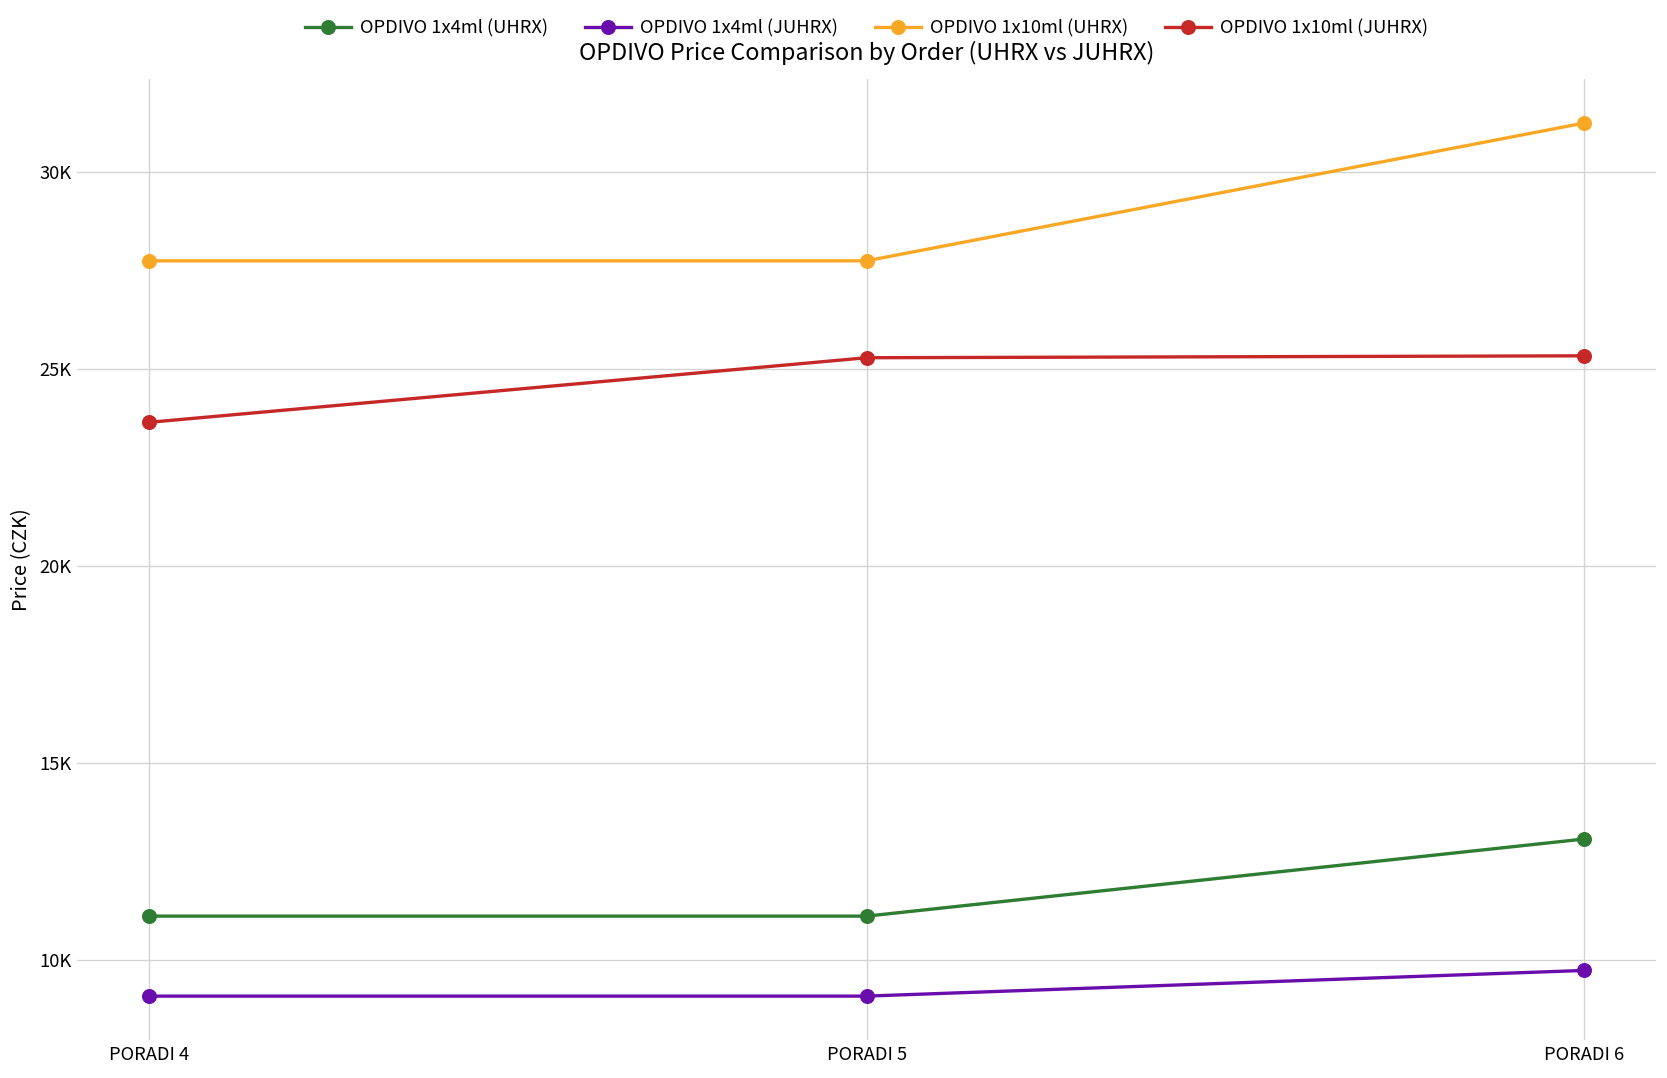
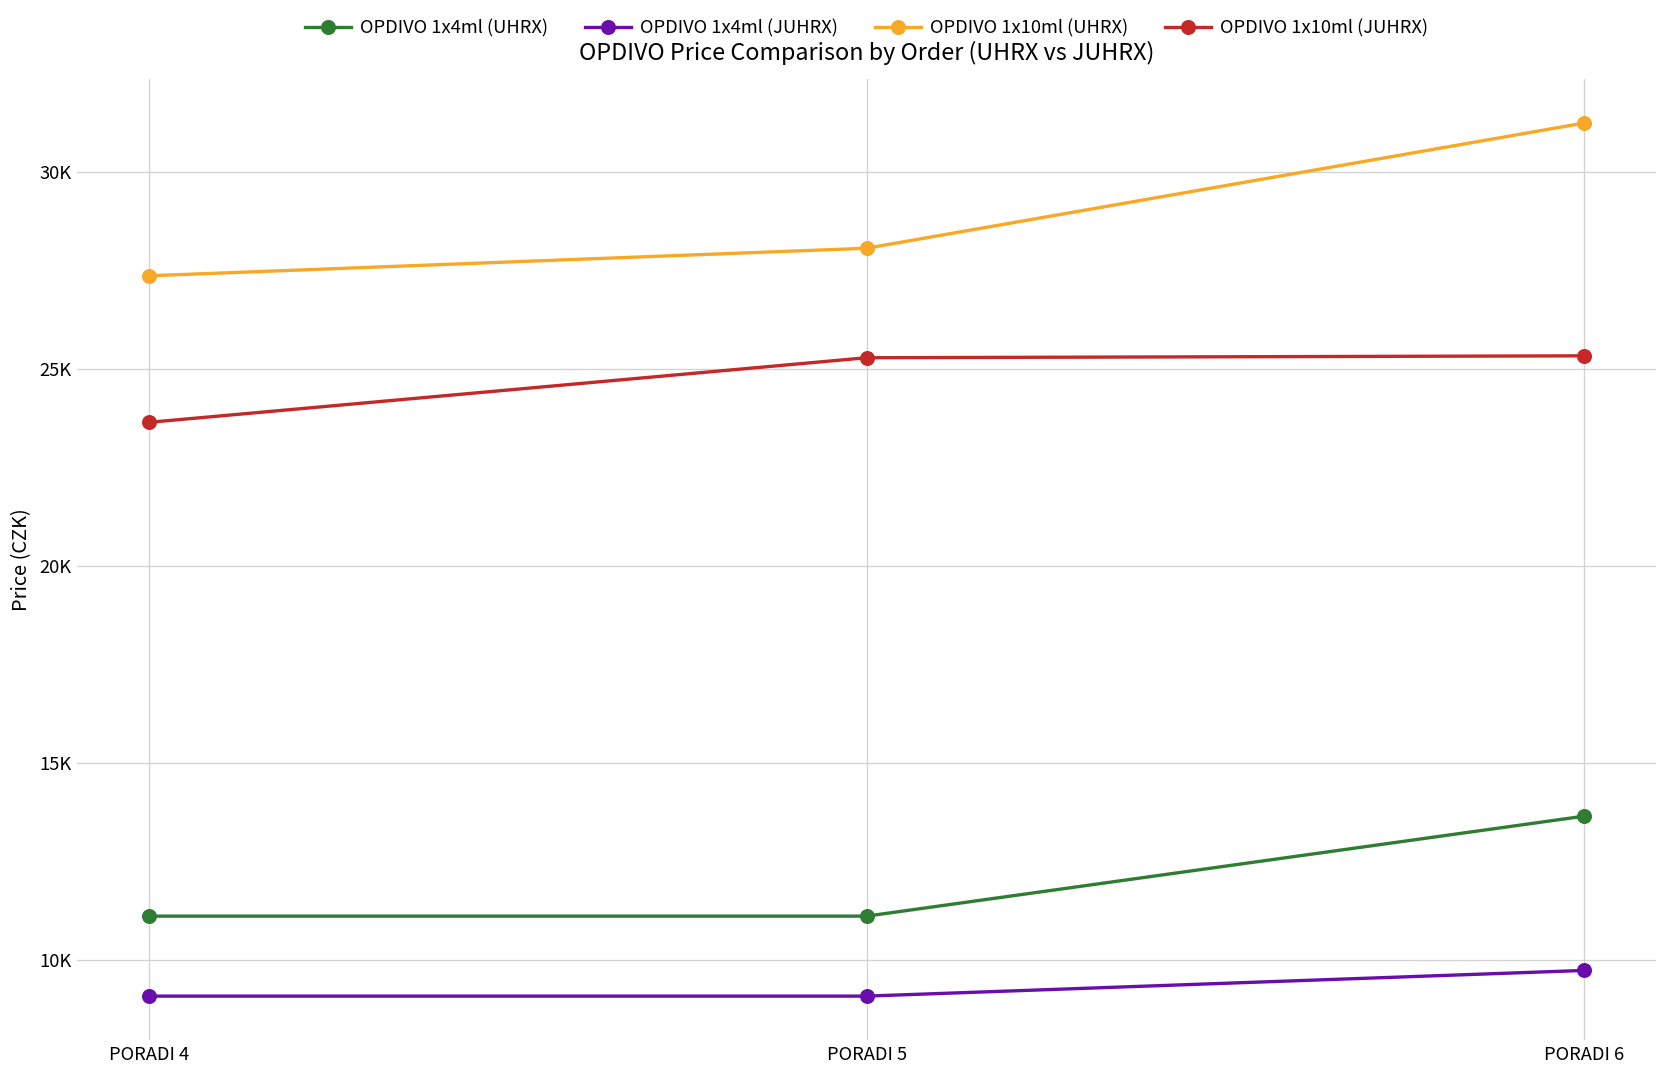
OPDIVO 1x10ml (UHRX), PORADI 4: 27700 -> 27400
OPDIVO 1x10ml (UHRX), PORADI 5: 27700 -> 28100
OPDIVO 1x4ml (UHRX), PORADI 6: 13100 -> 13600
